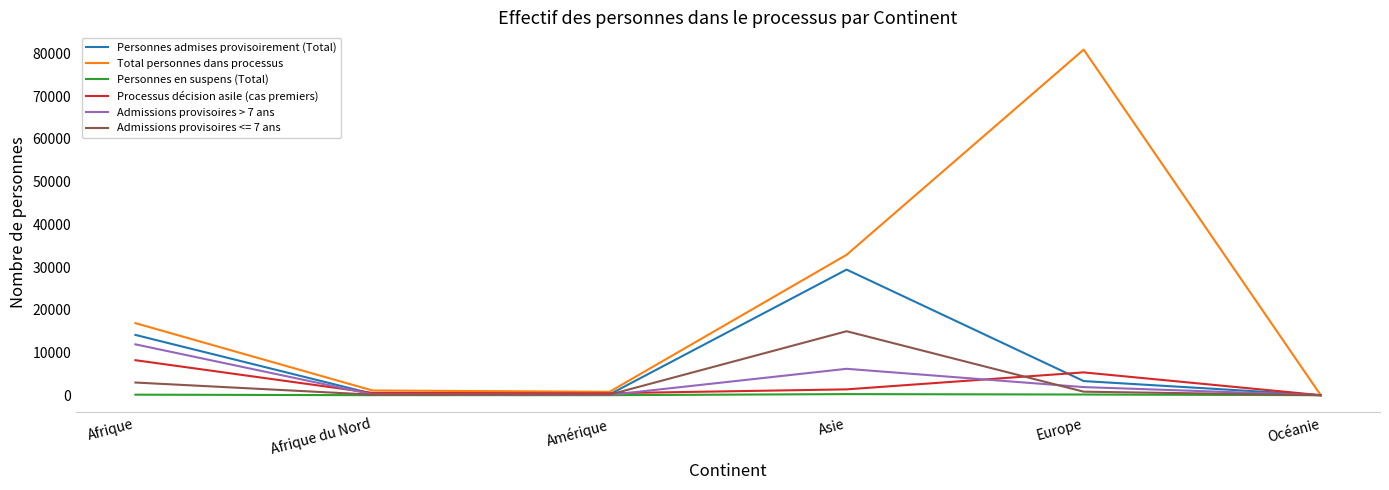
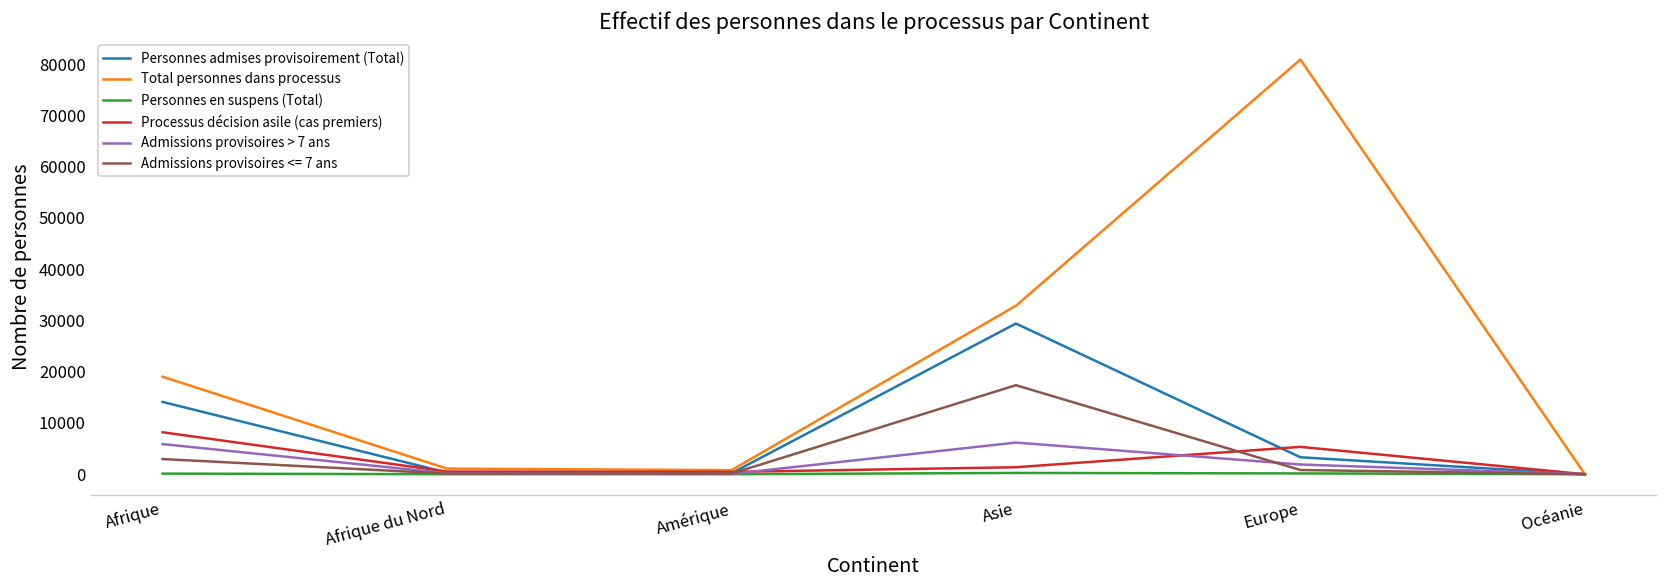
Total personnes dans processus, Afrique: 17000 -> 19000
Admissions provisoires > 7 ans, Afrique: 12000 -> 6000
Admissions provisoires <= 7 ans, Asie: 15000 -> 17000
